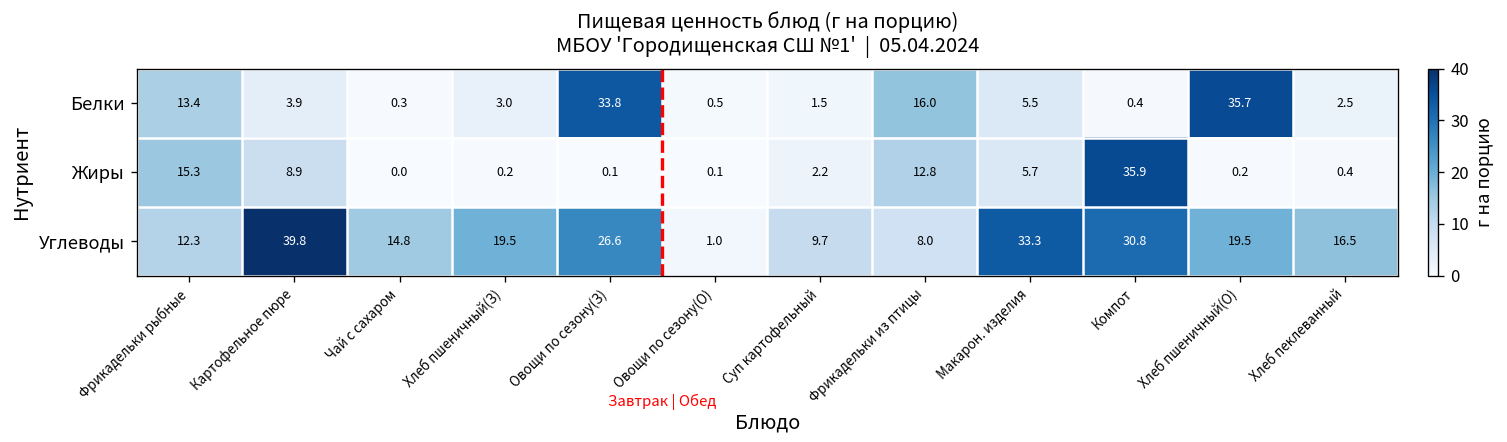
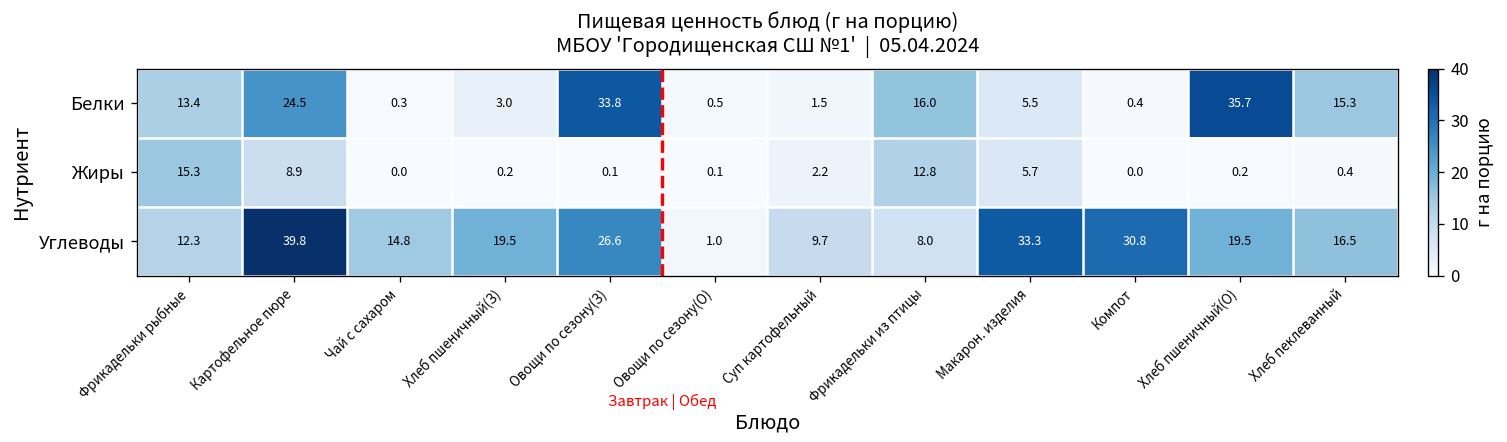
Белки, Картофельное пюре: 3.9 -> 24.5
Белки, Хлеб пеклеванный: 2.5 -> 15.3
Жиры, Компот: 35.9 -> 0.0
